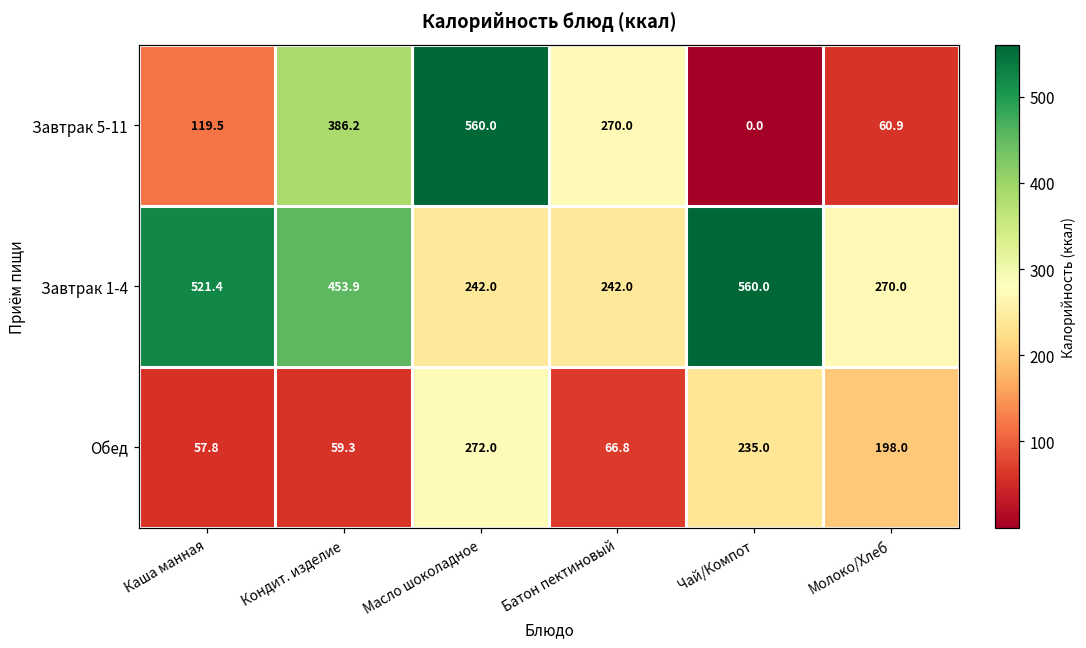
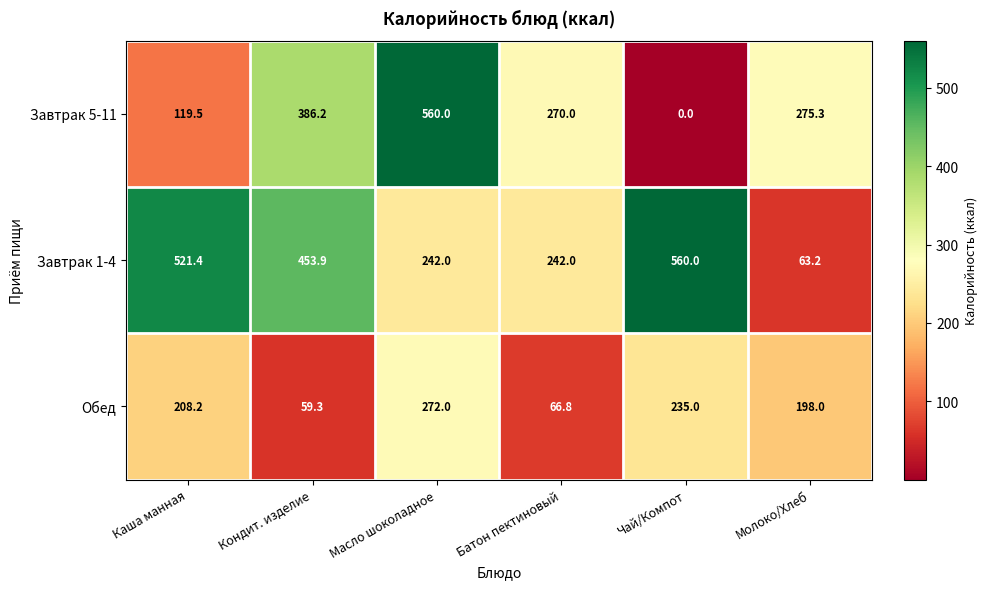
Завтрак 5-11, Молоко/Хлеб: 60.9 -> 275.3
Завтрак 1-4, Молоко/Хлеб: 270.0 -> 63.2
Обед, Каша манная: 57.8 -> 208.2
